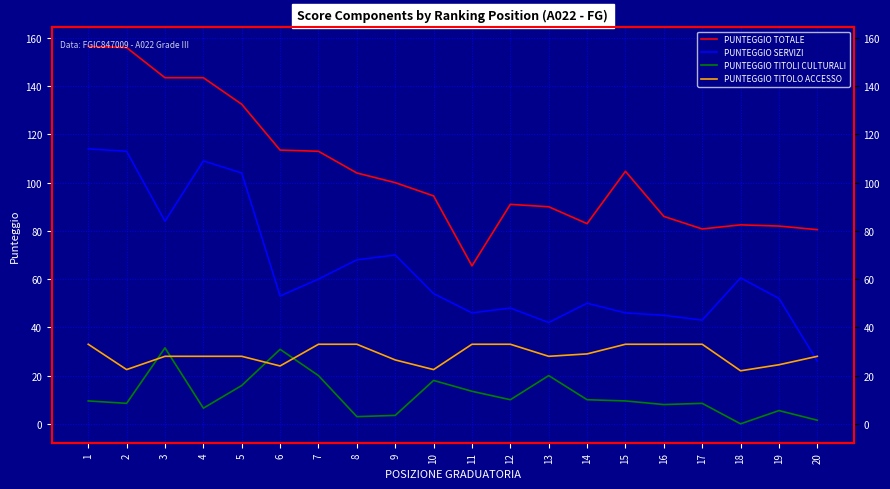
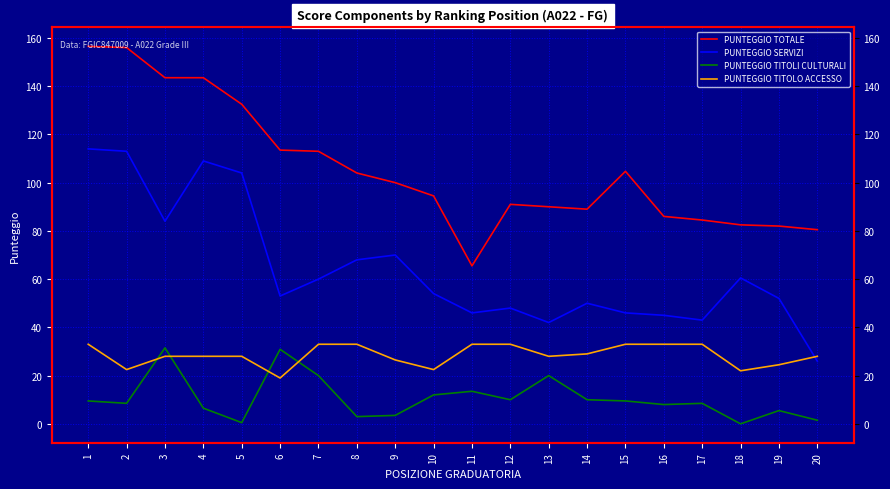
PUNTEGGIO TITOLI CULTURALI, 5: 16 -> 1
PUNTEGGIO TITOLO ACCESSO, 6: 24 -> 19
PUNTEGGIO TITOLI CULTURALI, 10: 18 -> 12
PUNTEGGIO TOTALE, 14: 83 -> 89
PUNTEGGIO TOTALE, 17: 81 -> 85
